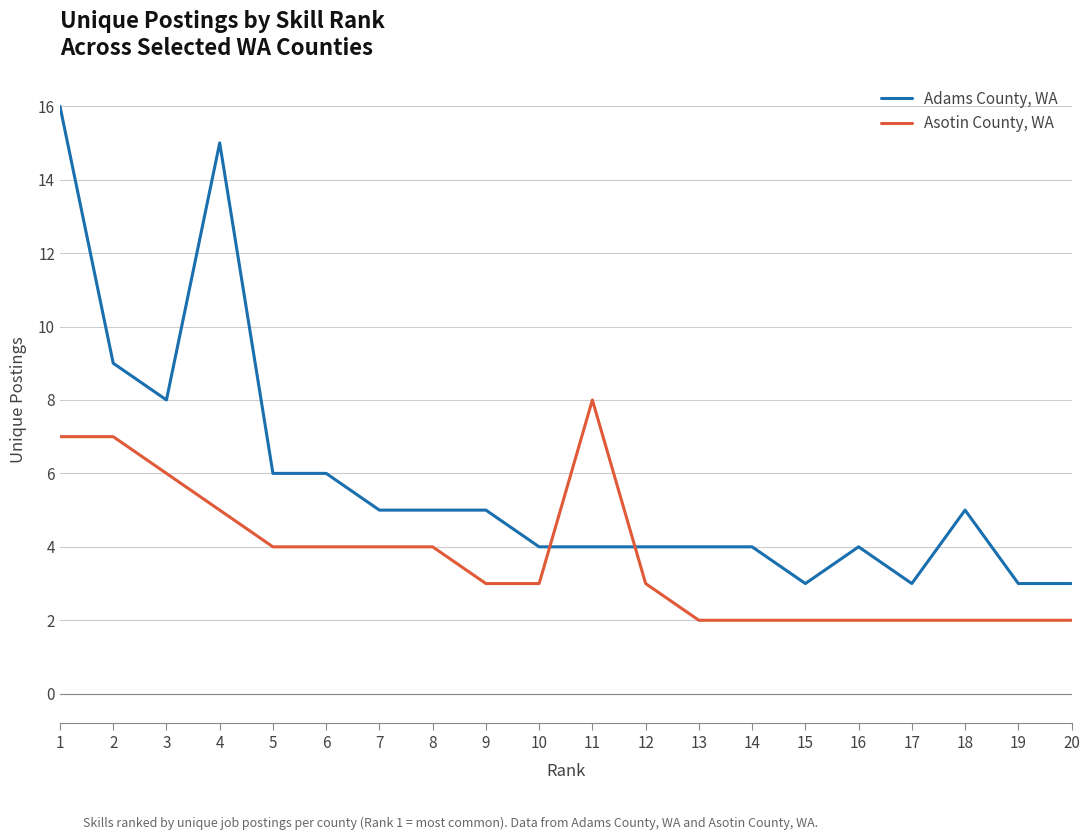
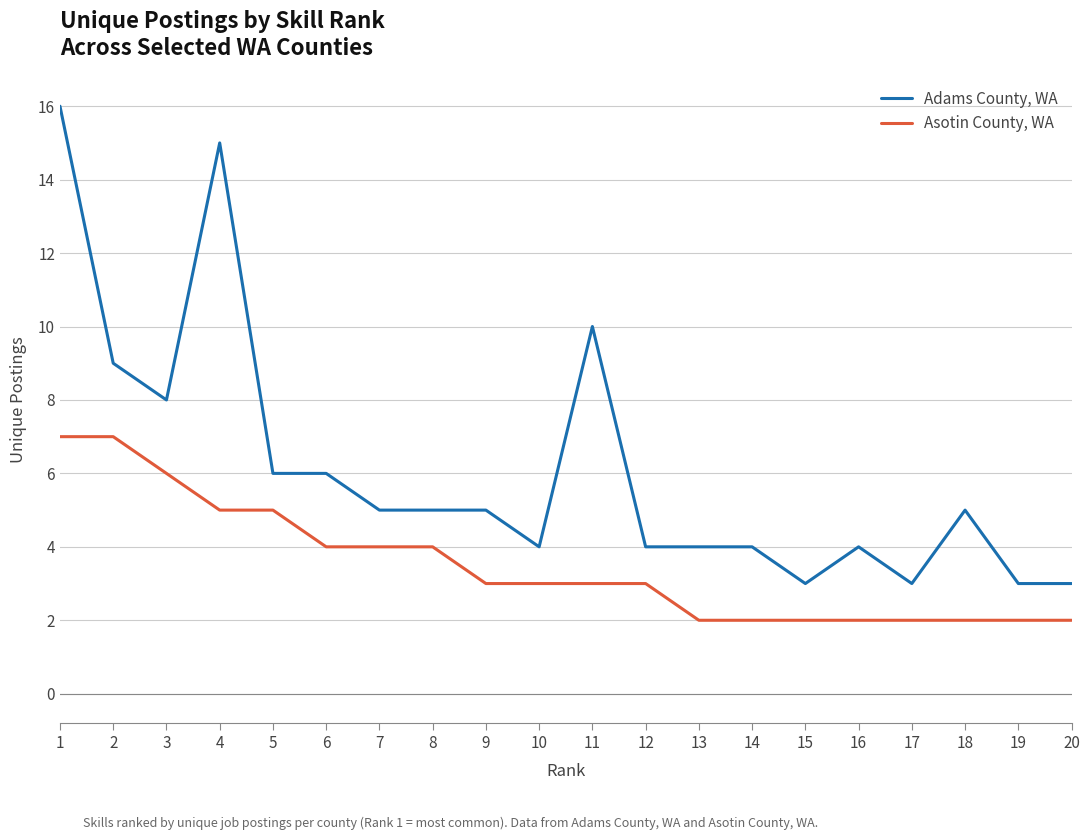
Asotin County, WA, 5: 4 -> 5
Adams County, WA, 11: 4 -> 10
Asotin County, WA, 11: 8 -> 3
